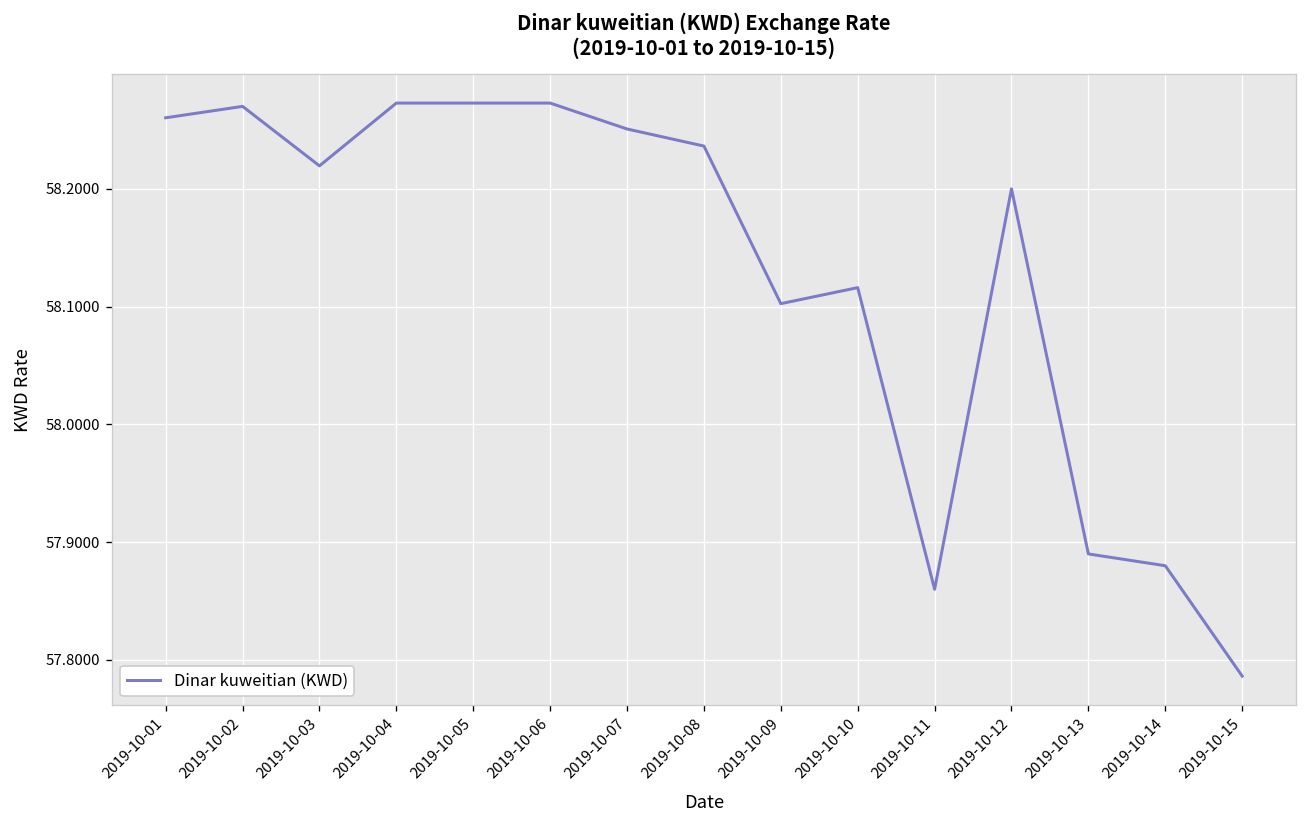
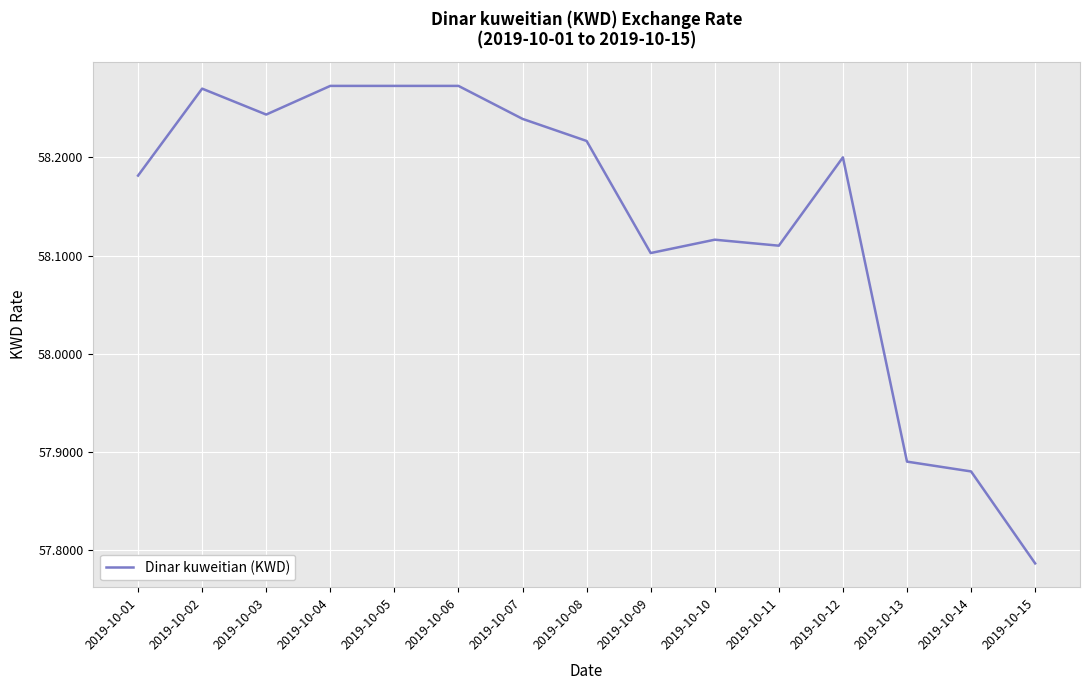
2019-10-01: 58.26 -> 58.18
2019-10-03: 58.22 -> 58.24
2019-10-07: 58.25 -> 58.24
2019-10-08: 58.24 -> 58.22
2019-10-11: 57.86 -> 58.11
